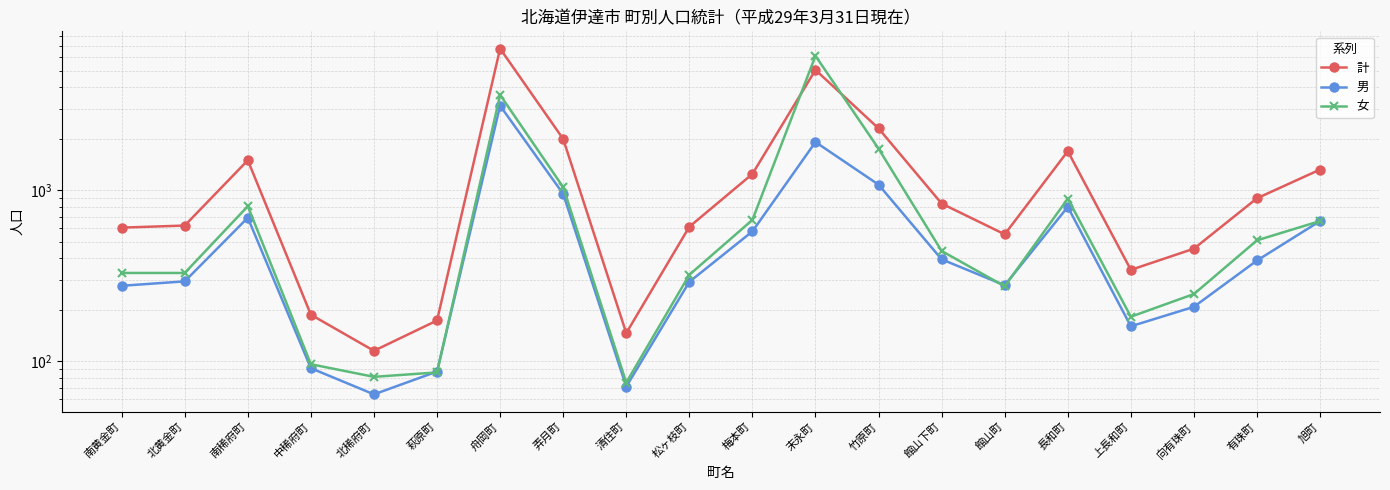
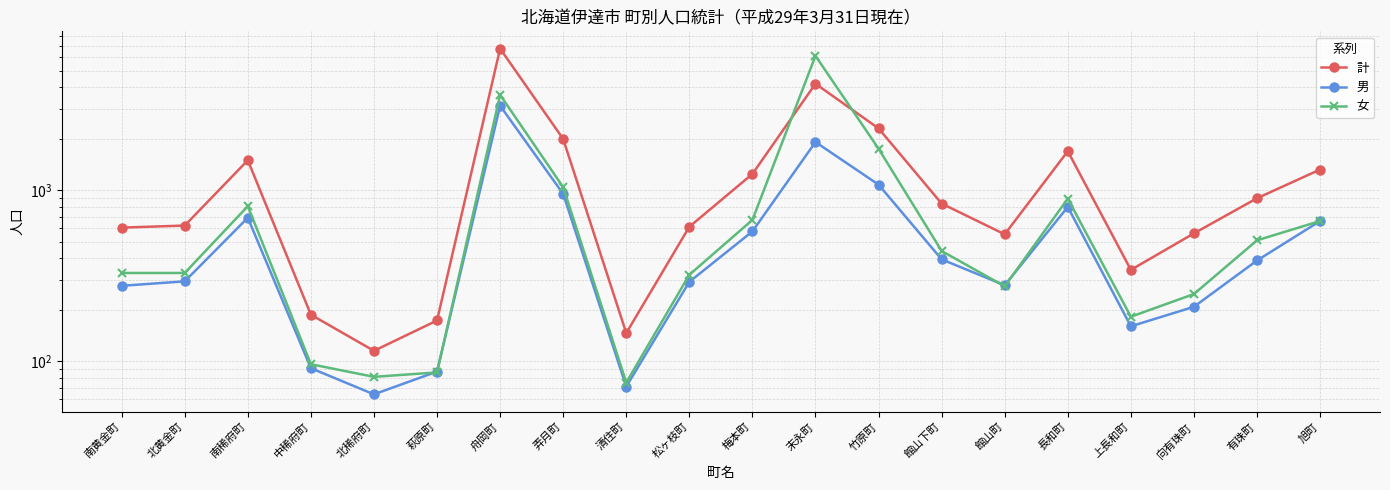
計, 末永町: 5000 -> 4200
計, 向有珠町: 460 -> 560
